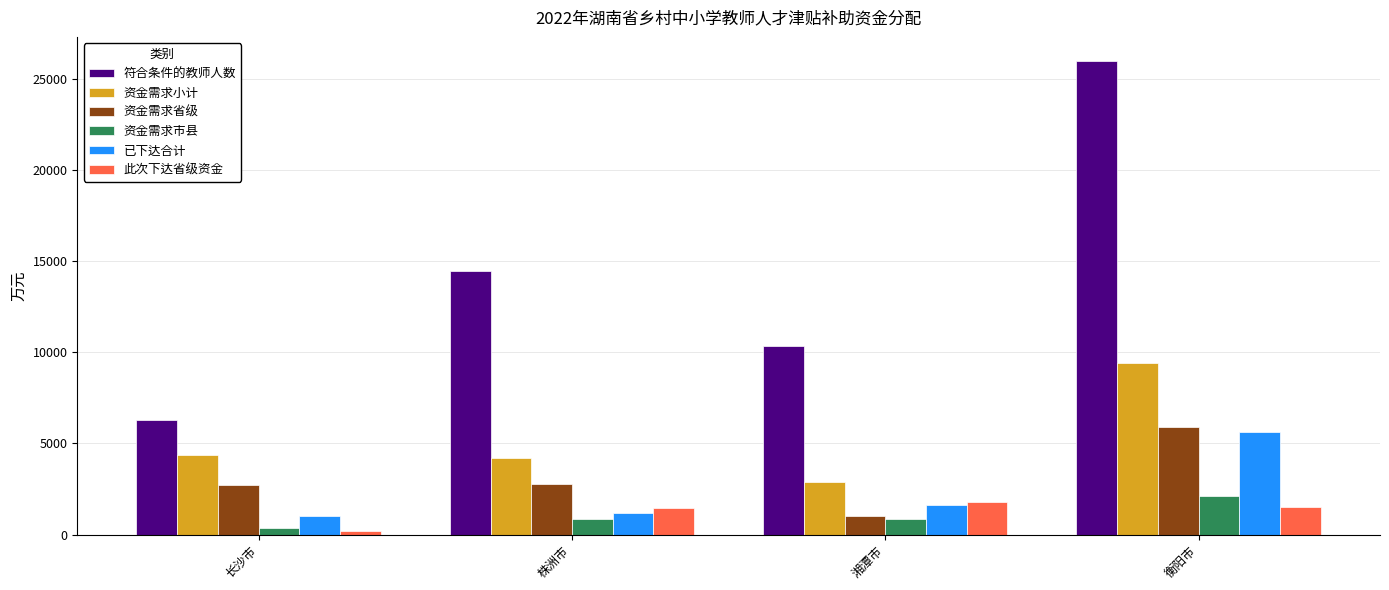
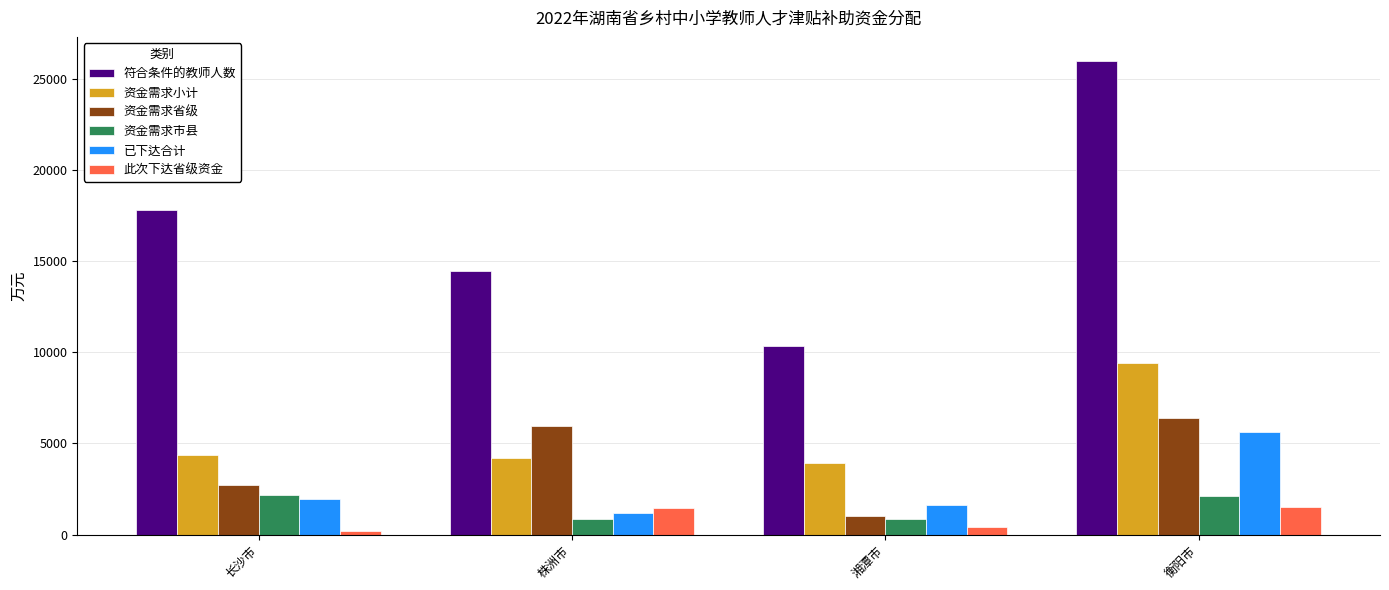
符合条件的教师人数, 长沙市: 6300 -> 17800
资金需求市县, 长沙市: 400 -> 2200
已下达合计, 长沙市: 1000 -> 2000
资金需求省级, 株洲市: 2800 -> 6000
资金需求小计, 湘潭市: 2900 -> 3900
此次下达省级资金, 湘潭市: 1800 -> 400
资金需求省级, 衡阳市: 5900 -> 6400
